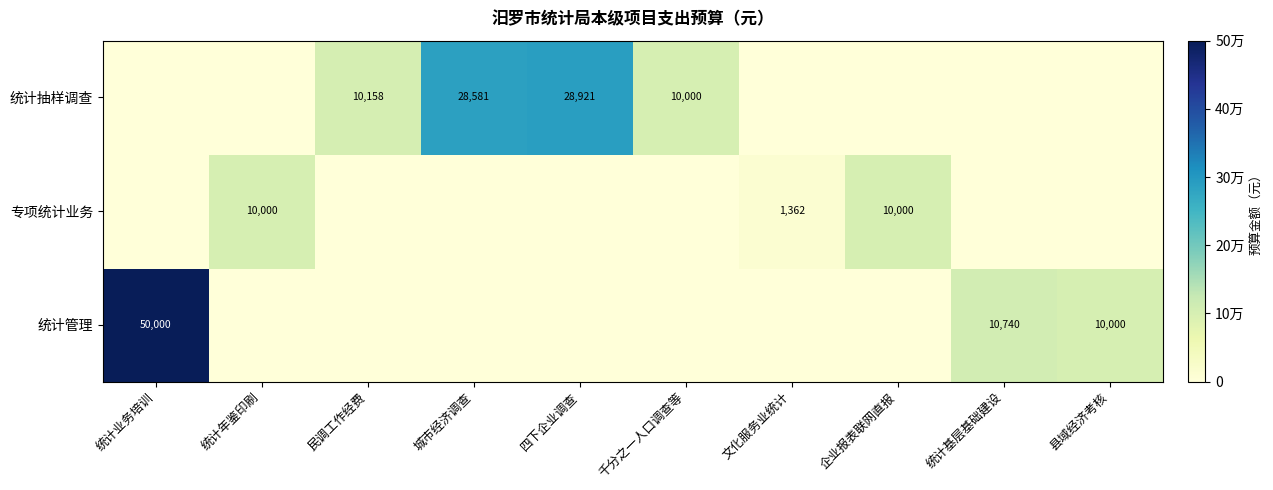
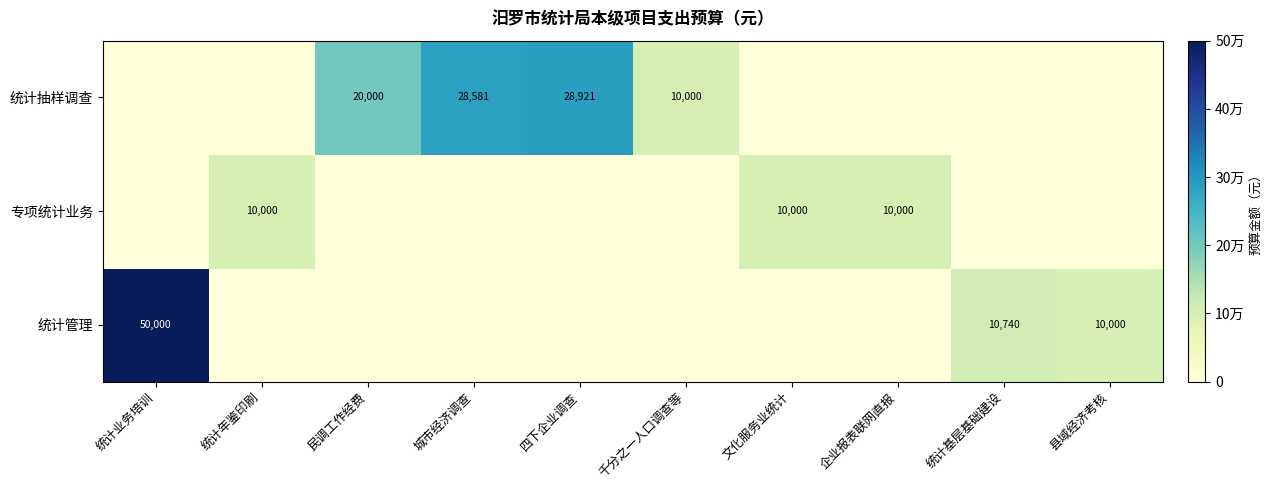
统计抽样调查, 民调工作经费: 10,158 -> 20,000
专项统计业务, 文化服务业统计: 1,362 -> 10,000
